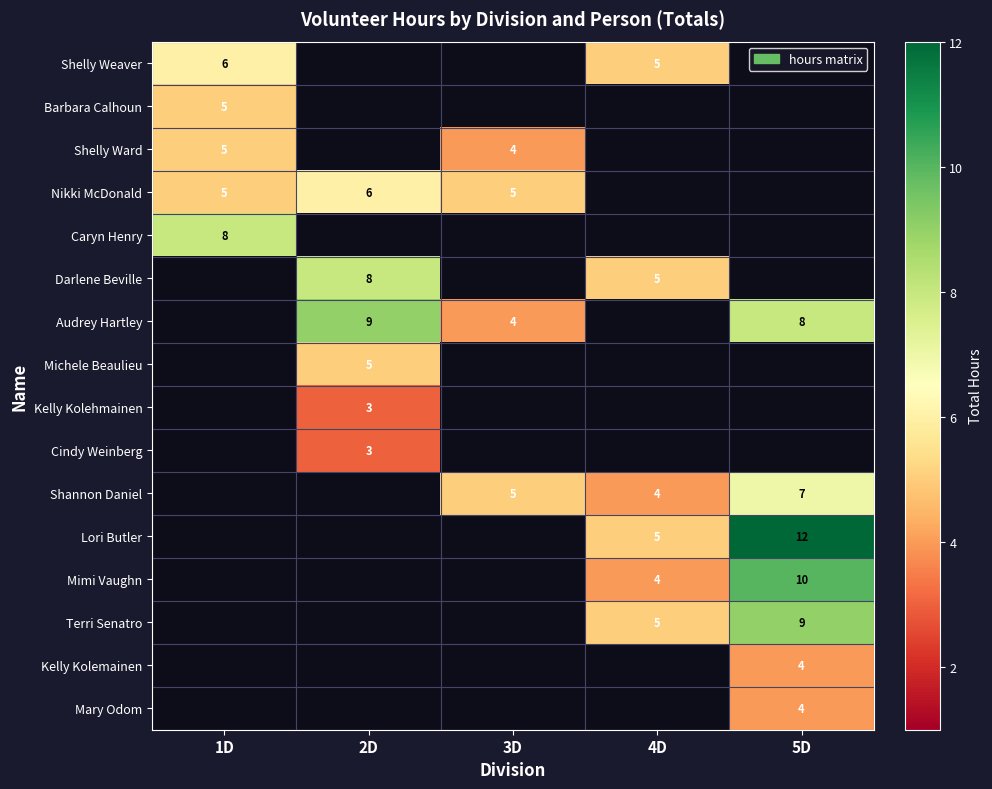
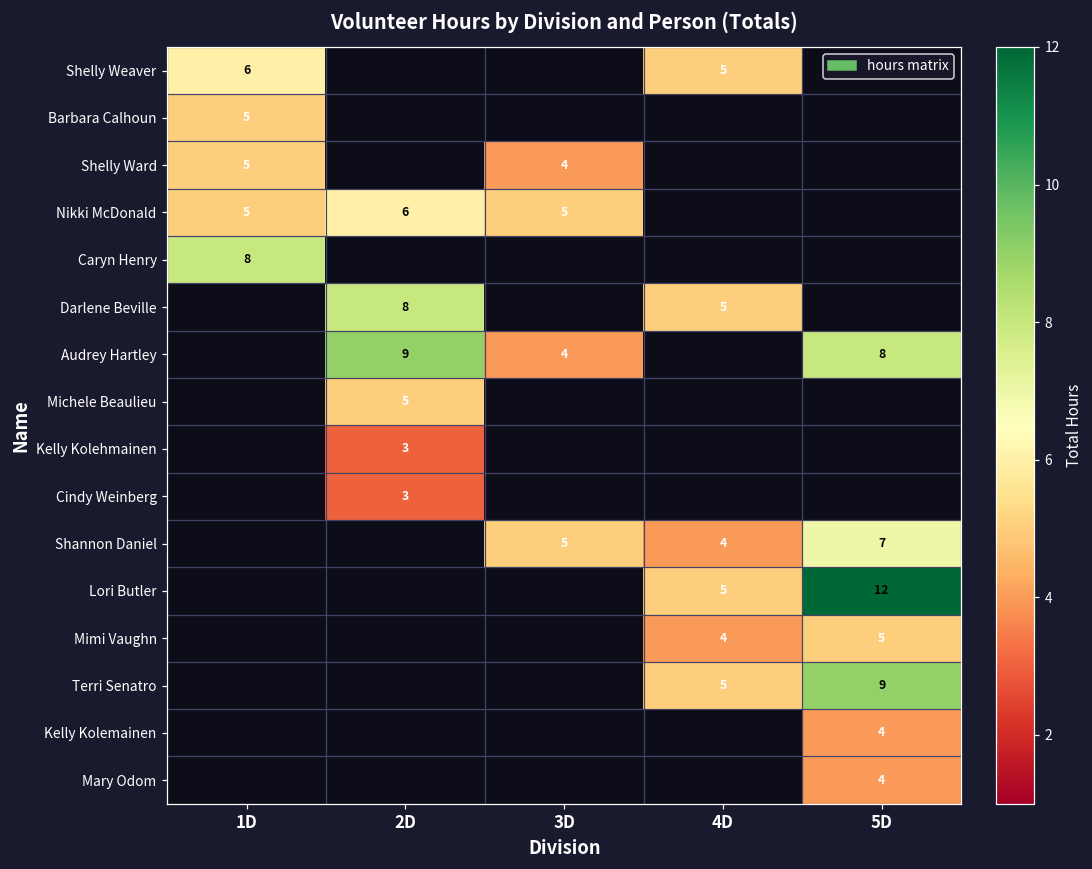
Mimi Vaughn, 5D: 10 -> 5
